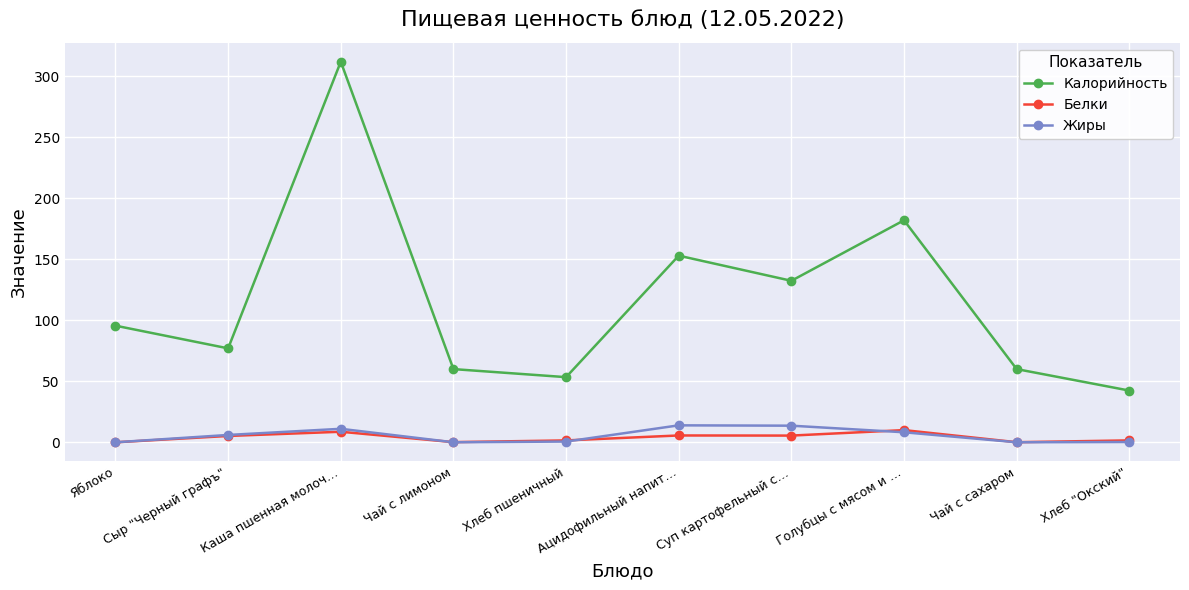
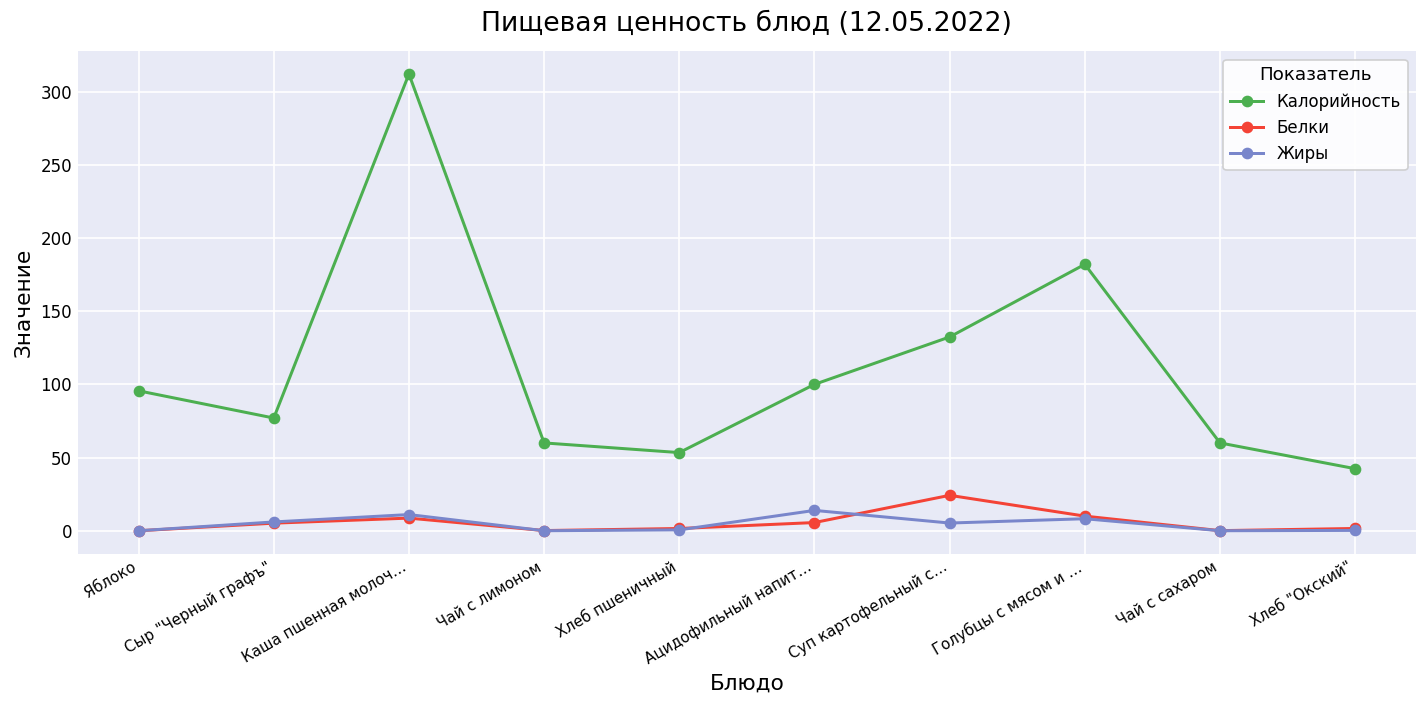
Калорийность, Ацидофильный напит…: 153 -> 100
Белки, Суп картофельный с…: 6 -> 24
Жиры, Суп картофельный с…: 14 -> 5
